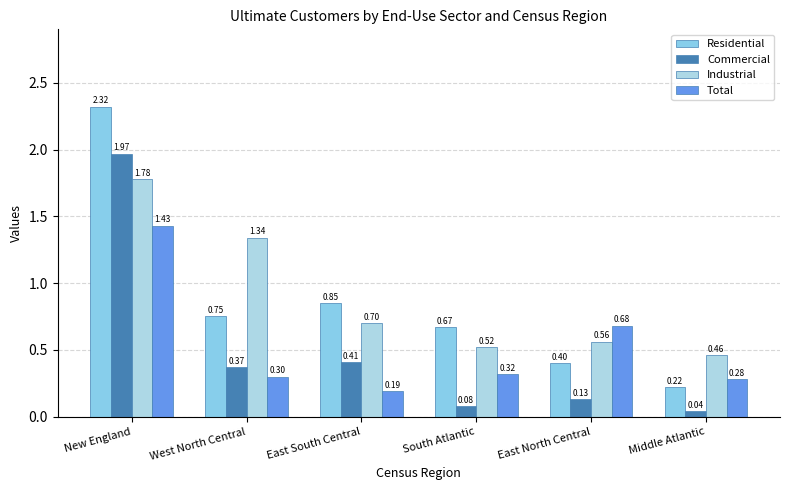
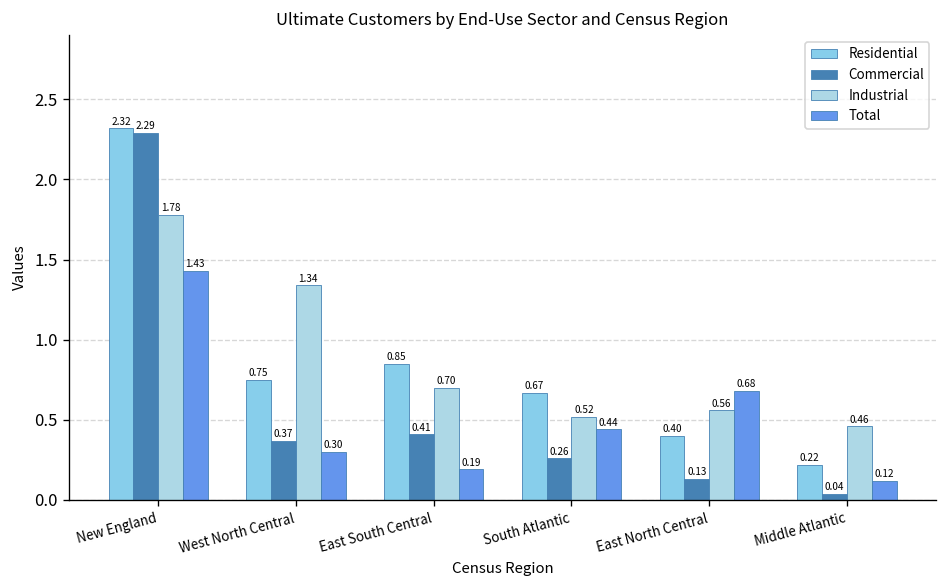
Commercial, New England: 1.97 -> 2.29
Commercial, South Atlantic: 0.08 -> 0.26
Total, South Atlantic: 0.32 -> 0.44
Total, Middle Atlantic: 0.28 -> 0.12
